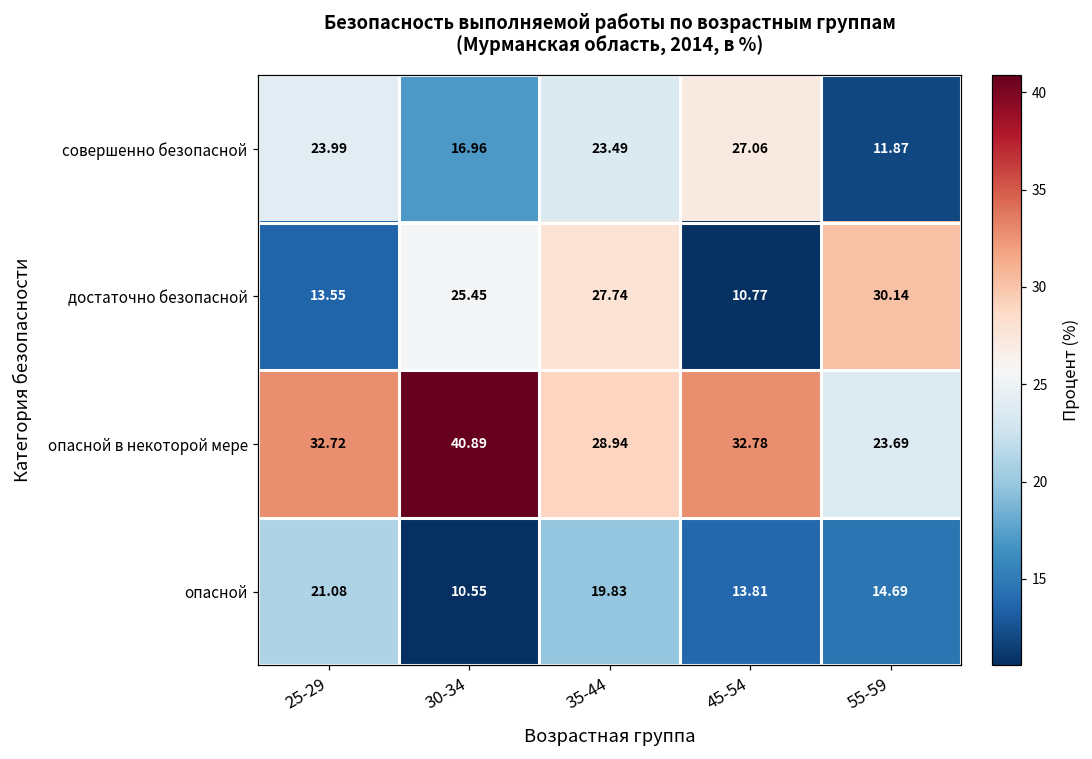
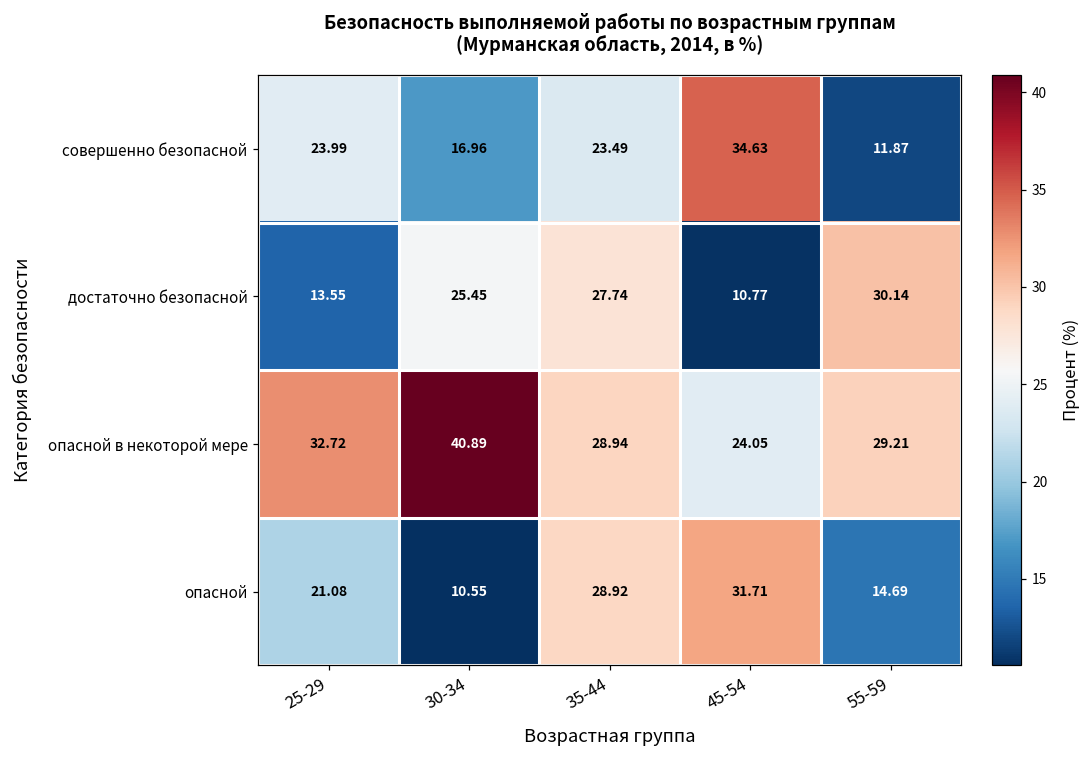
совершенно безопасной, 45-54: 27.06 -> 34.63
опасной в некоторой мере, 45-54: 32.78 -> 24.05
опасной в некоторой мере, 55-59: 23.69 -> 29.21
опасной, 35-44: 19.83 -> 28.92
опасной, 45-54: 13.81 -> 31.71
